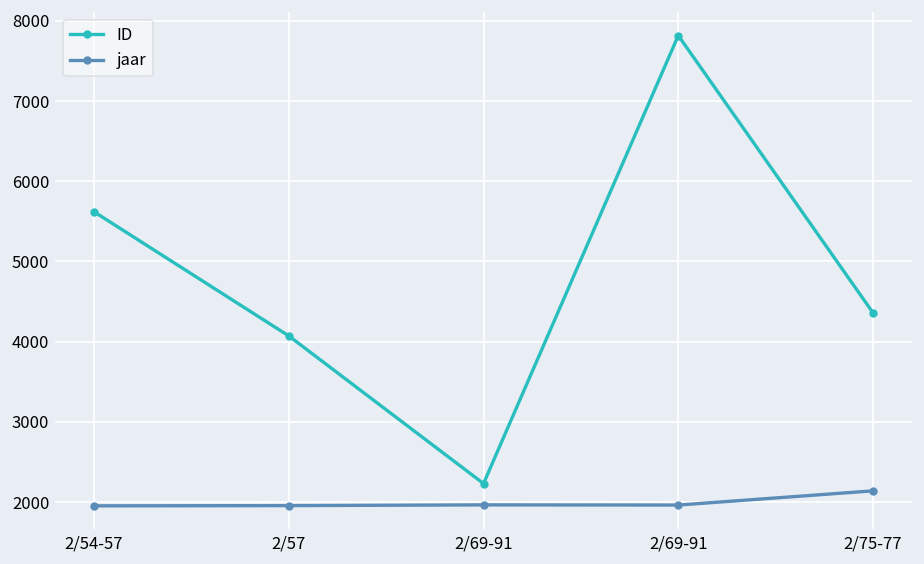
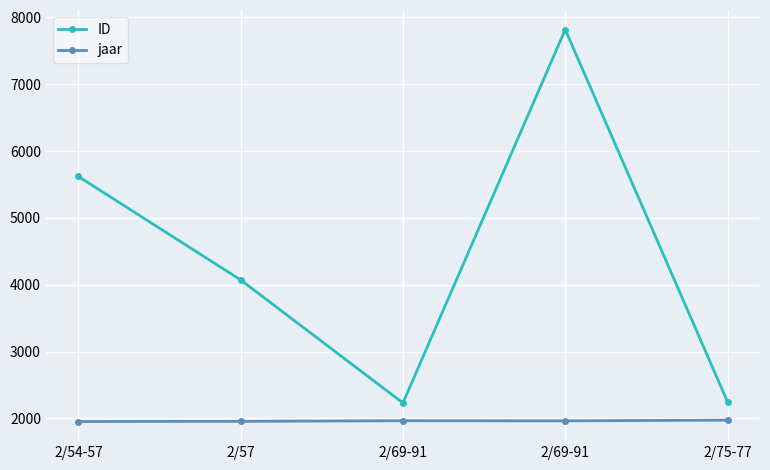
ID, 2/75-77: 4400 -> 2200
jaar, 2/75-77: 2100 -> 2000
